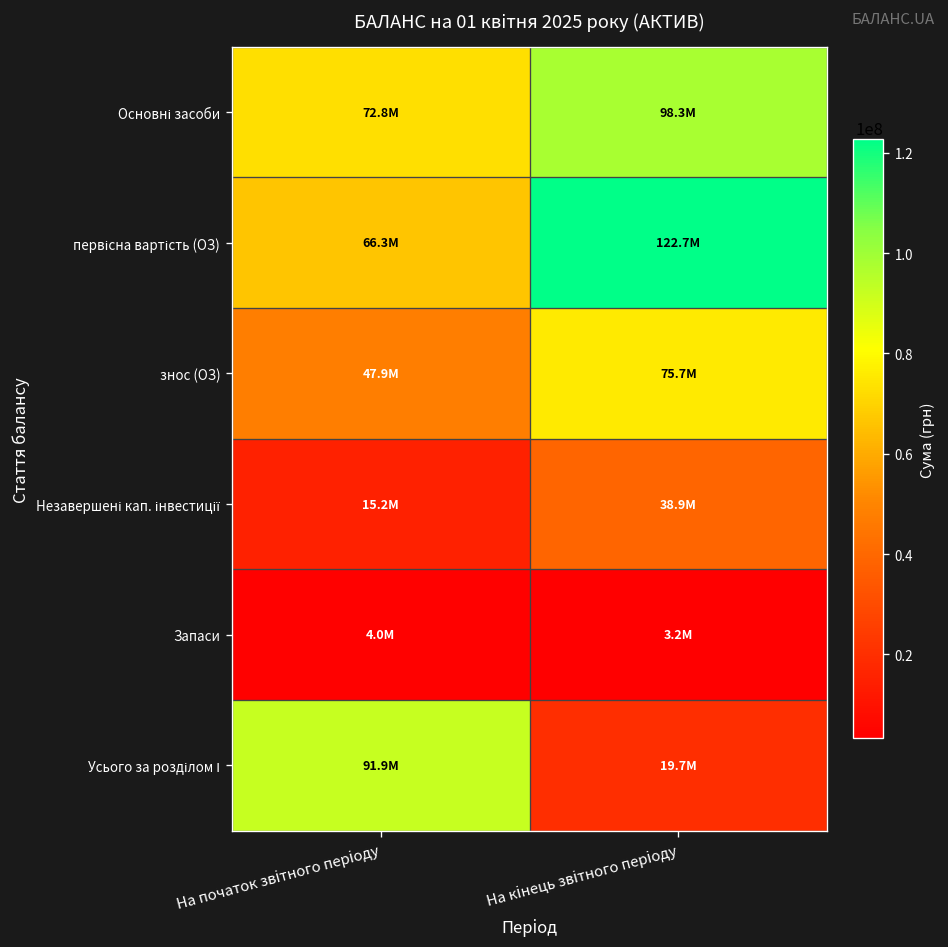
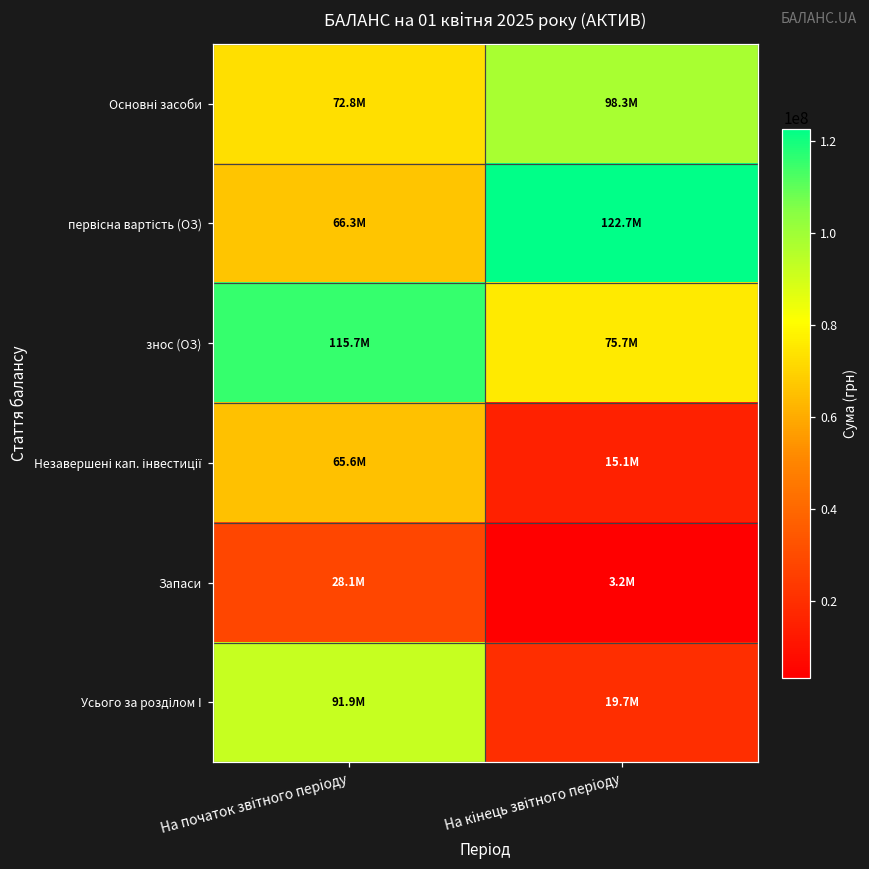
знос (ОЗ), На початок звітного періоду: 47.9M -> 115.7M
Незавершені кап. інвестиції, На початок звітного періоду: 15.2M -> 65.6M
Незавершені кап. інвестиції, На кінець звітного періоду: 38.9M -> 15.1M
Запаси, На початок звітного періоду: 4.0M -> 28.1M
